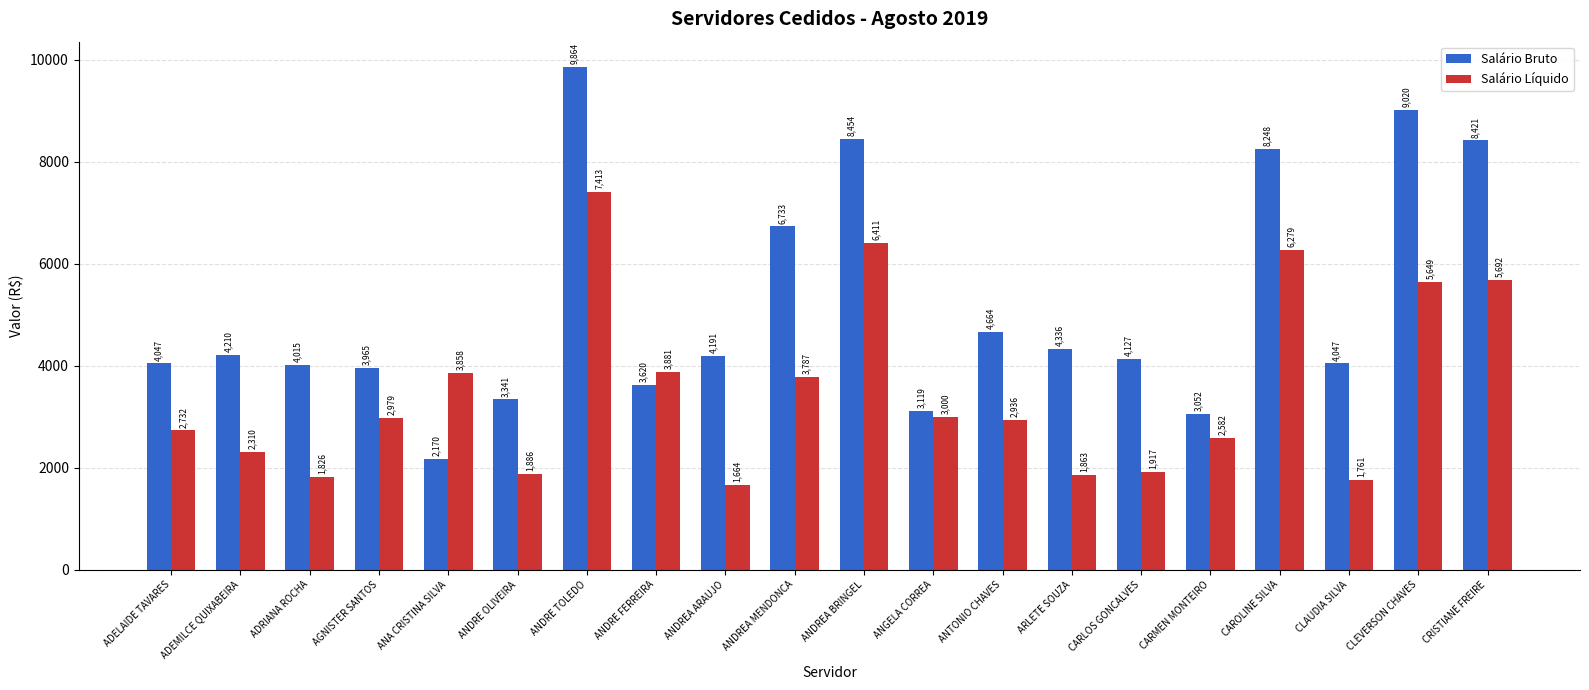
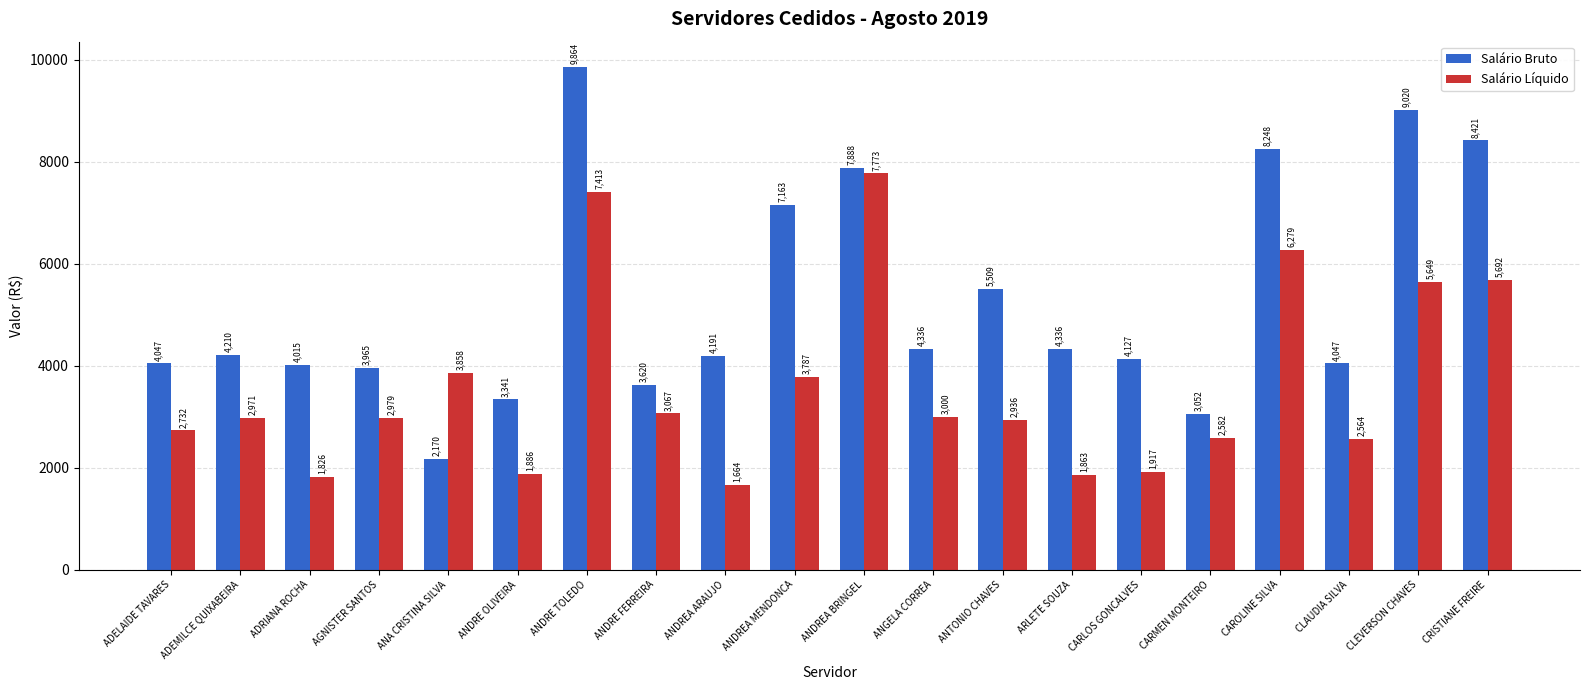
Salário Líquido, ADEMILCE QUIXABEIRA: 2,310 -> 2,971
Salário Líquido, ANDRE FERREIRA: 3,881 -> 3,067
Salário Bruto, ANDREA MENDONCA: 6,733 -> 7,163
Salário Bruto, ANDREA BRINGEL: 8,454 -> 7,888
Salário Líquido, ANDREA BRINGEL: 6,411 -> 7,773
Salário Bruto, ANGELA CORREA: 3,119 -> 4,336
Salário Bruto, ANTONIO CHAVES: 4,664 -> 5,509
Salário Líquido, CLAUDIA SILVA: 1,761 -> 2,564
